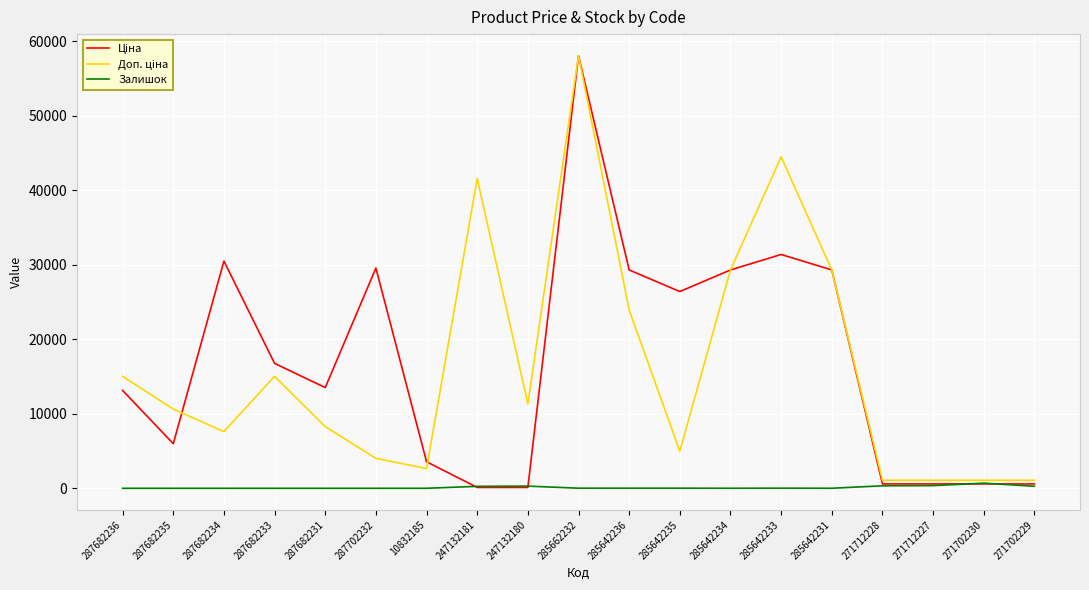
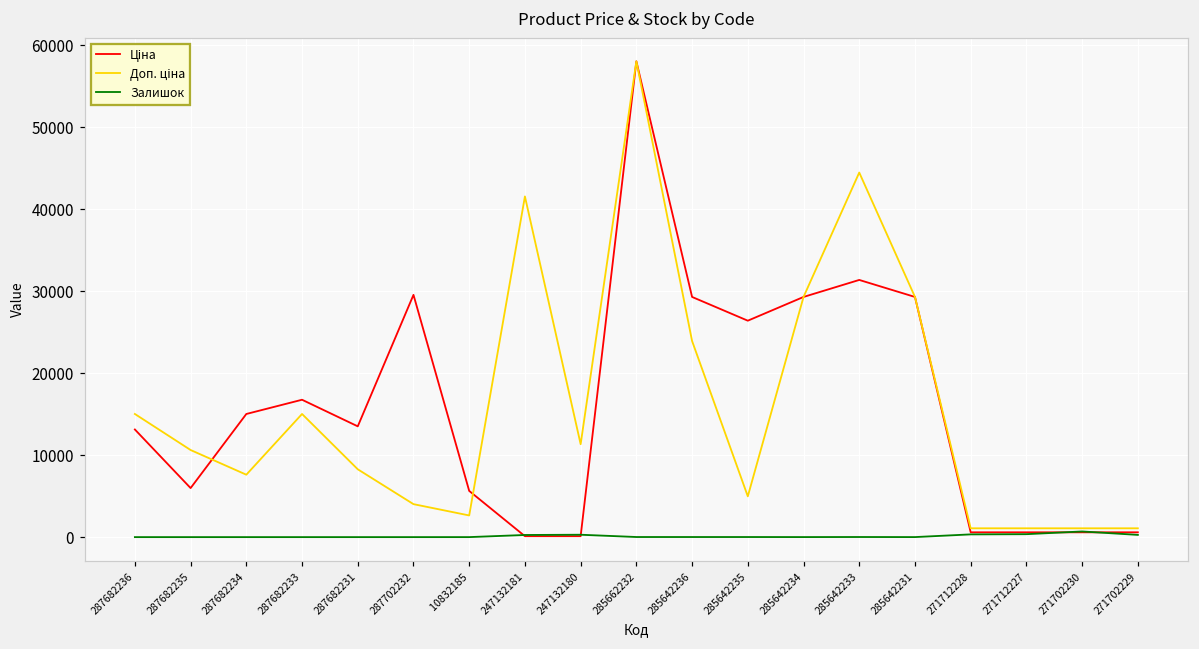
Ціна, 287682234: 30000 -> 15000
Ціна, 10832185: 4000 -> 6000
